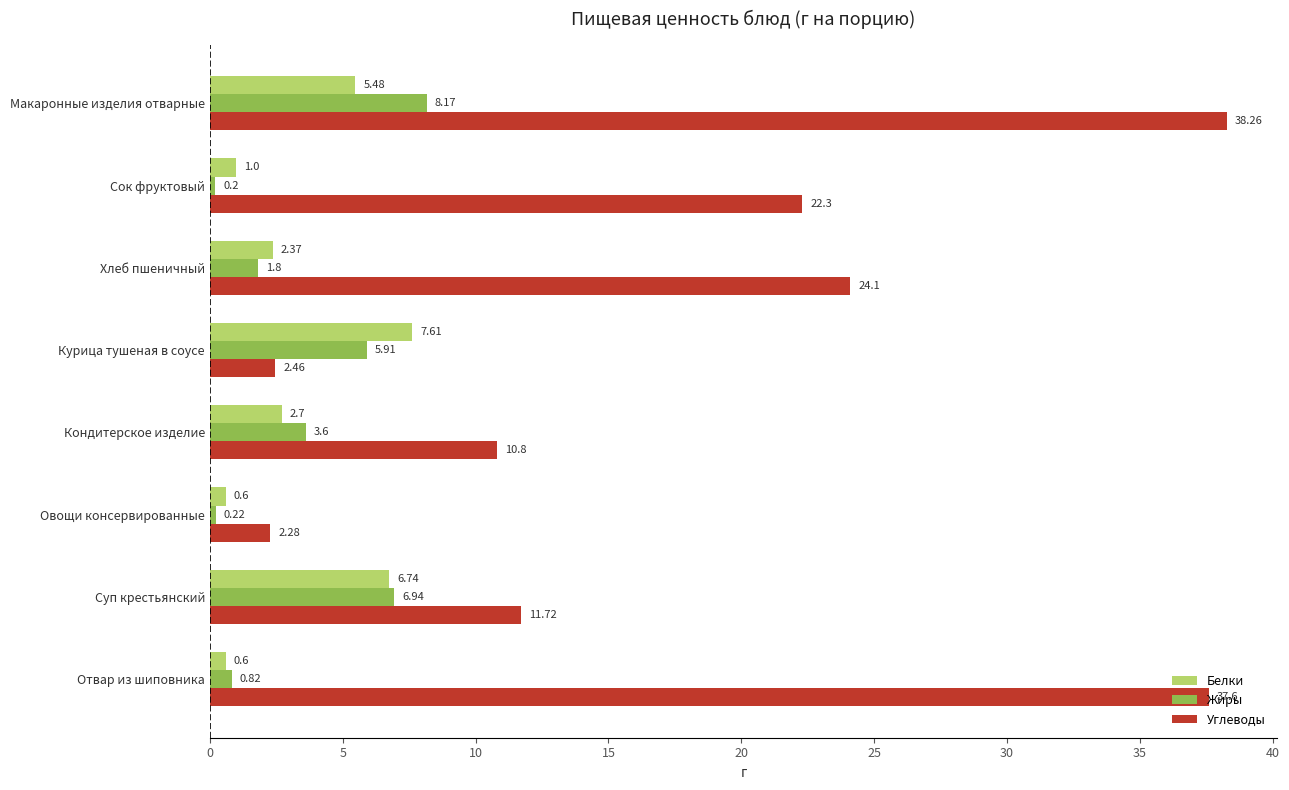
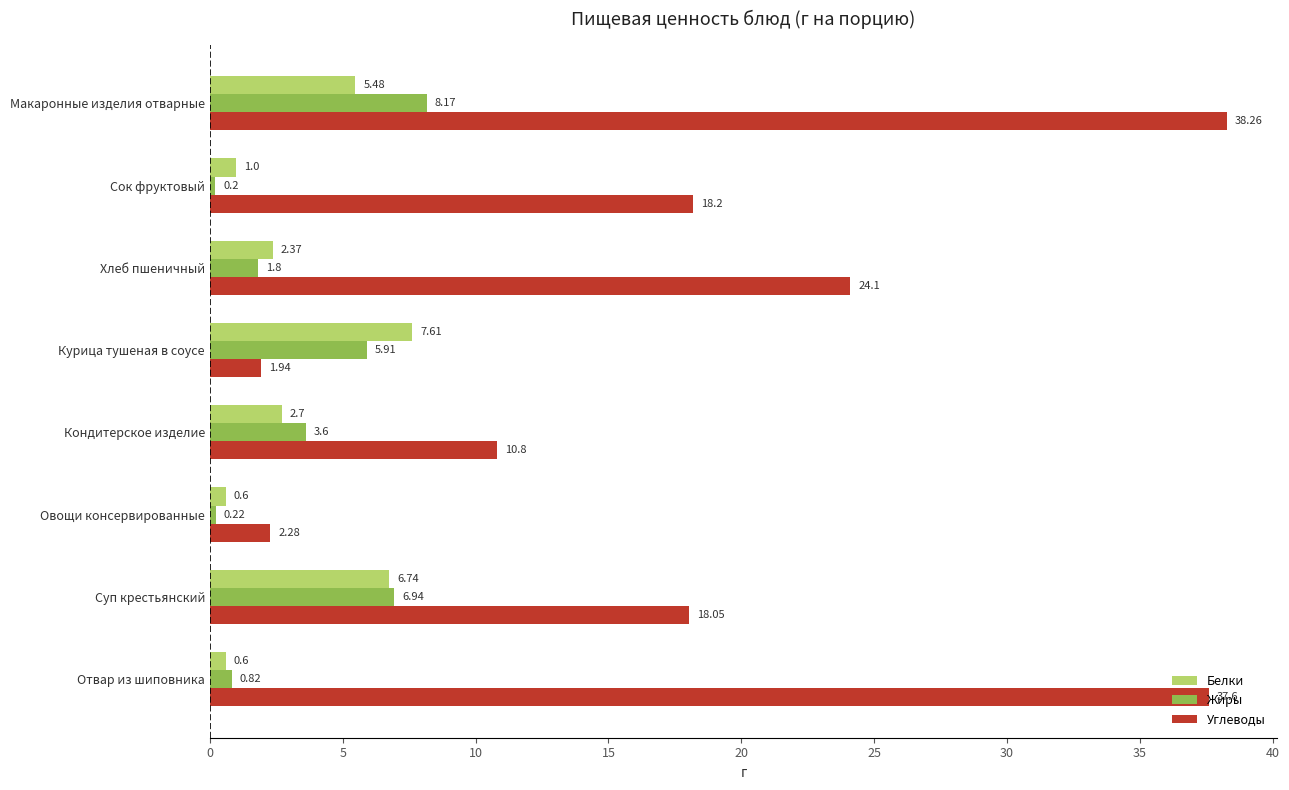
Углеводы, Сок фруктовый: 22.3 -> 18.2
Углеводы, Курица тушеная в соусе: 2.46 -> 1.94
Углеводы, Суп крестьянский: 11.72 -> 18.05
